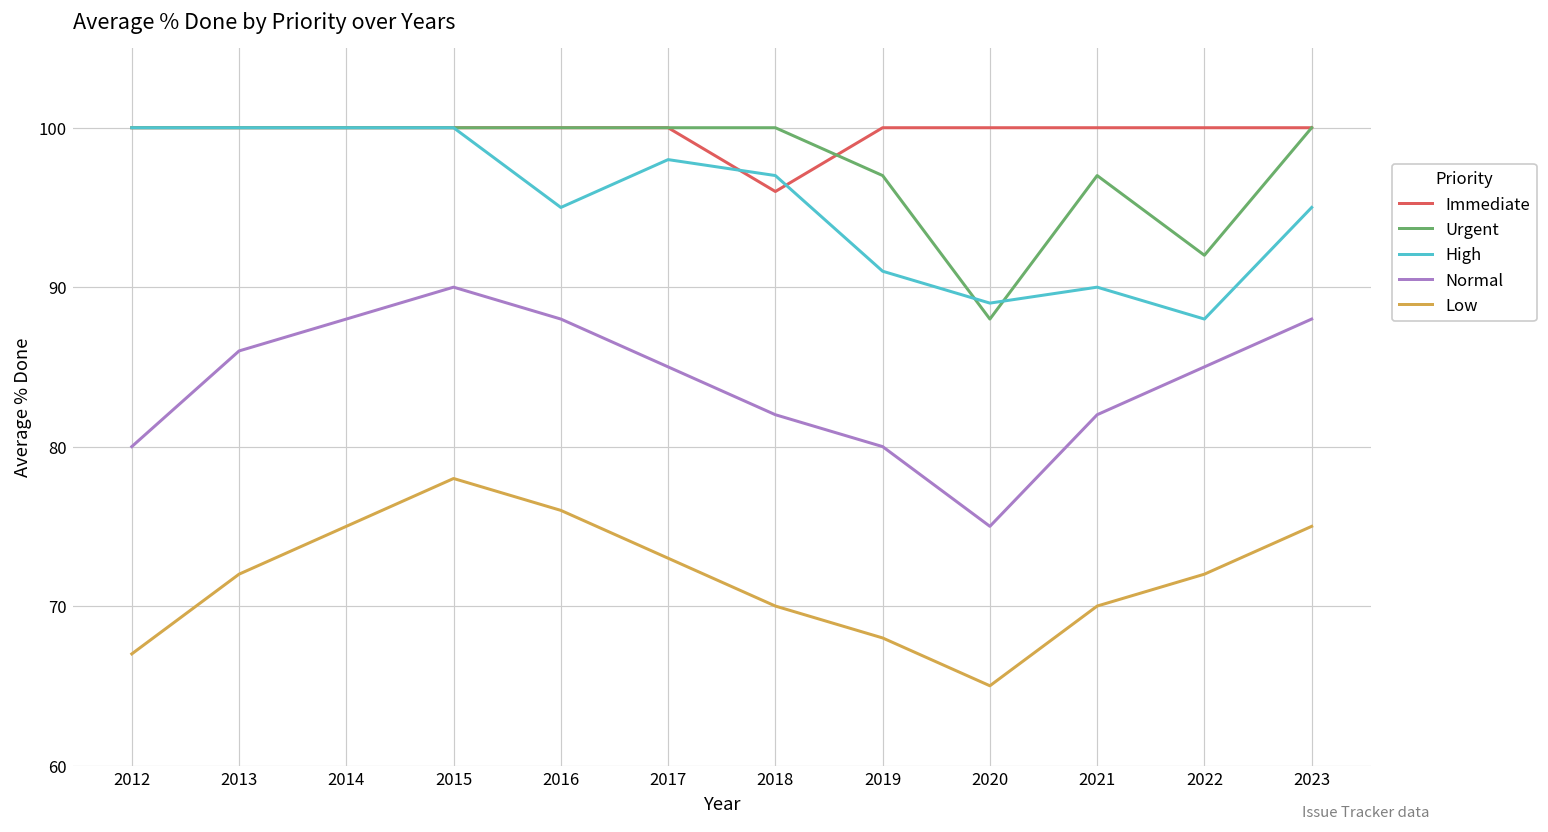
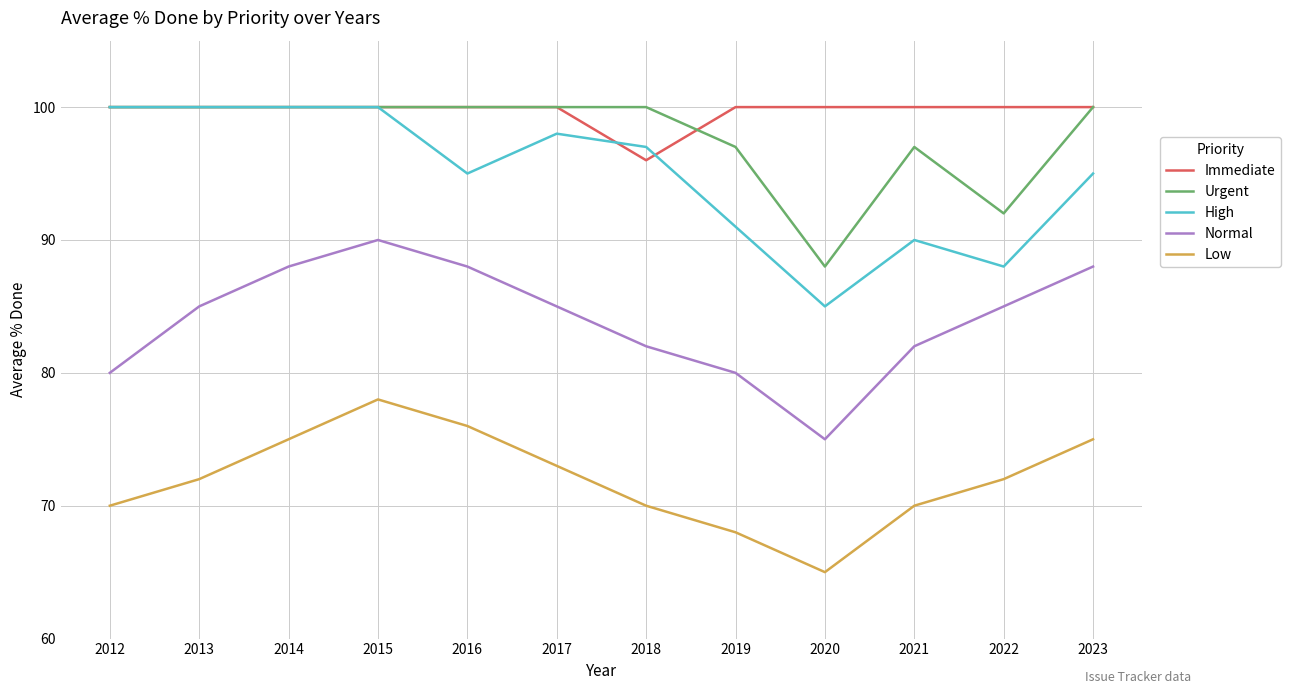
Low, 2012: 67 -> 70
Normal, 2013: 86 -> 85
High, 2020: 89 -> 85
